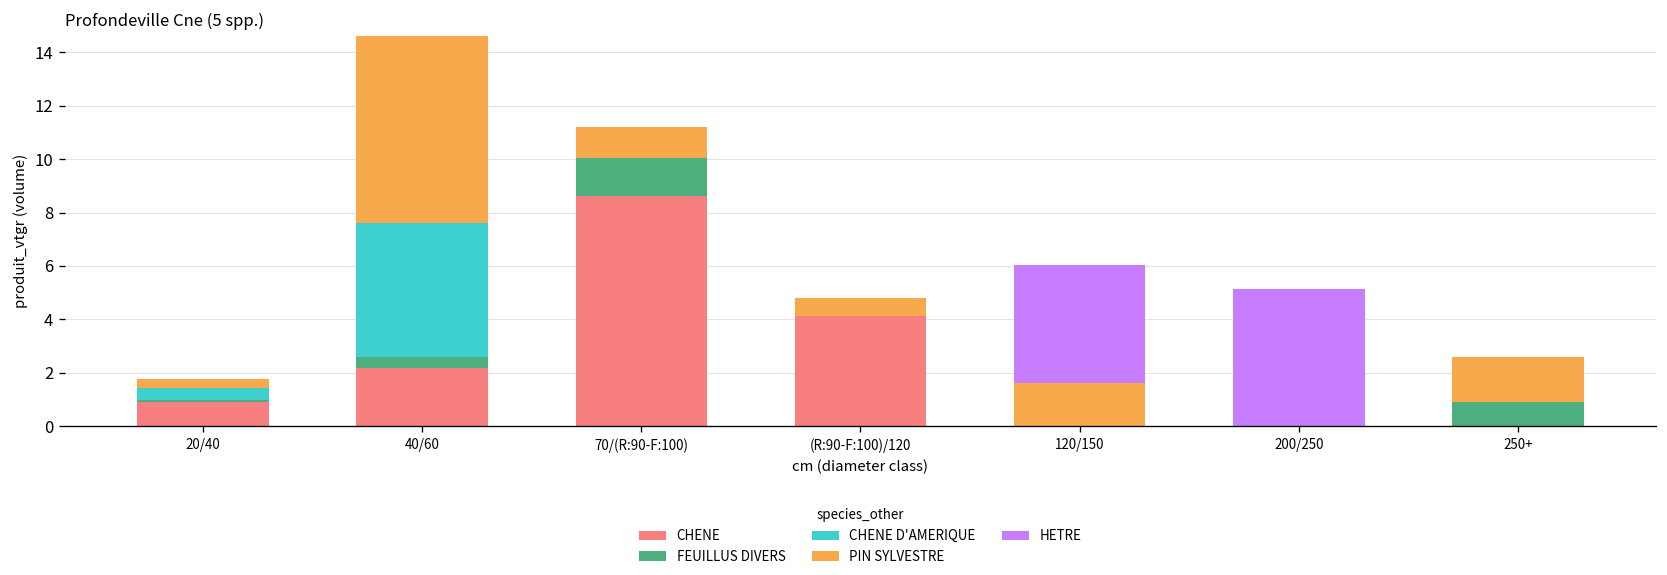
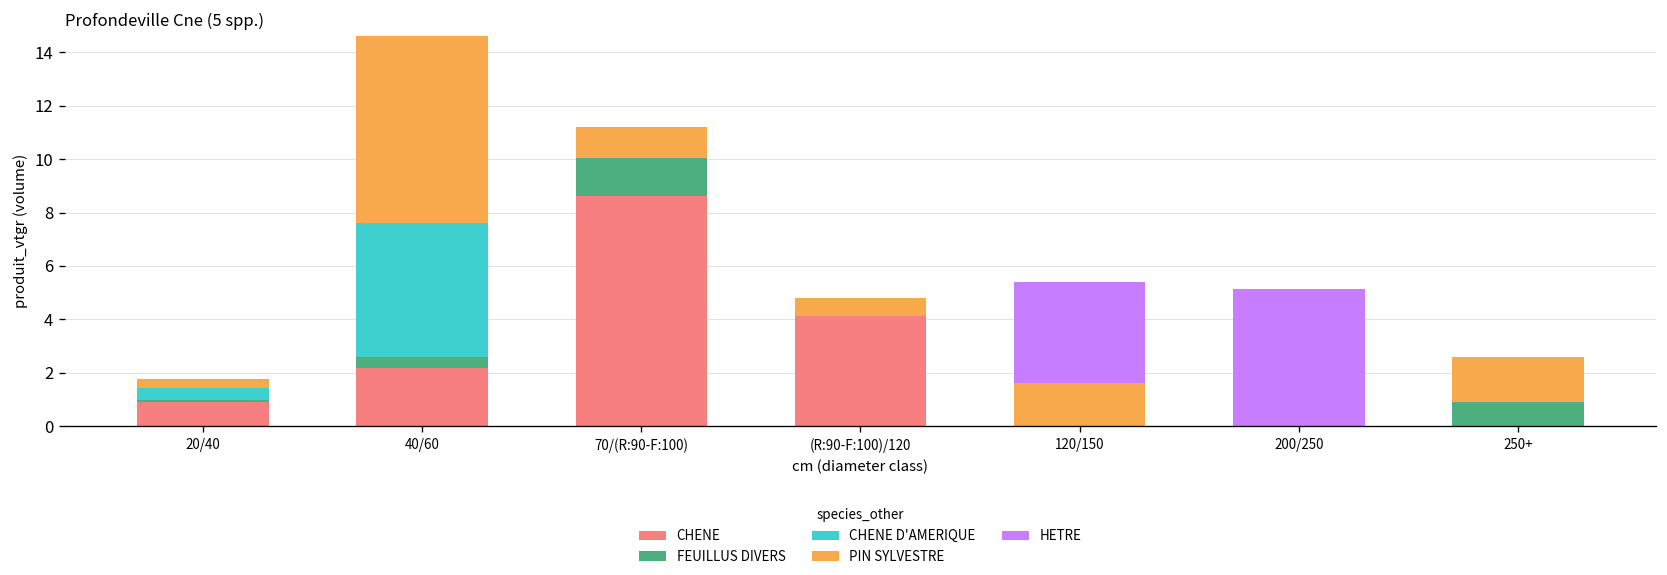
HETRE, 120/150: 4.4 -> 3.8
